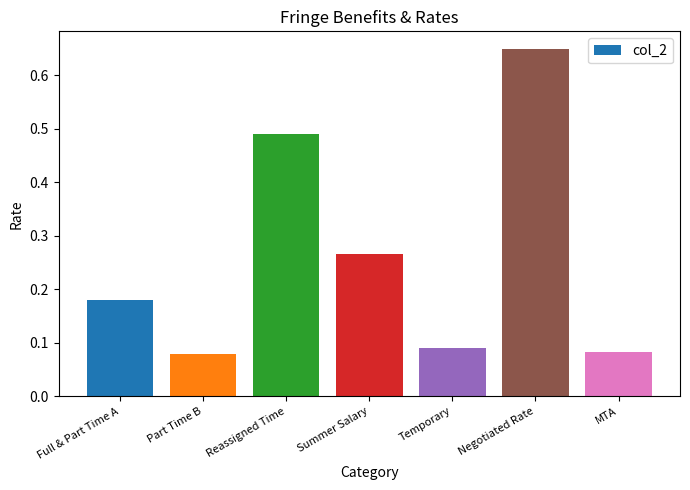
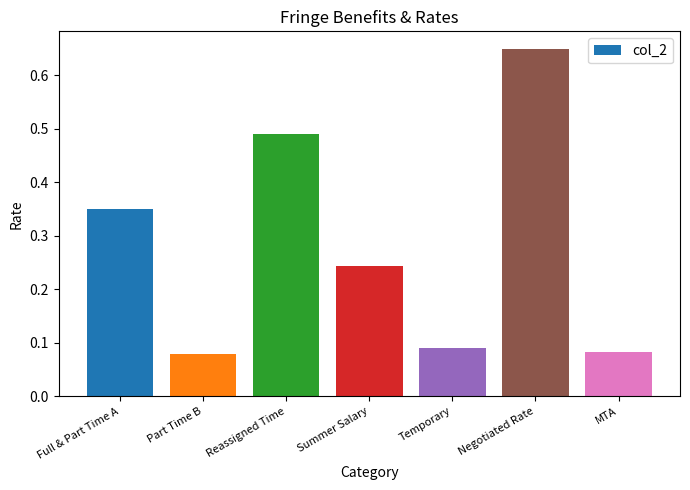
Full & Part Time A: 0.18 -> 0.35
Summer Salary: 0.27 -> 0.24
